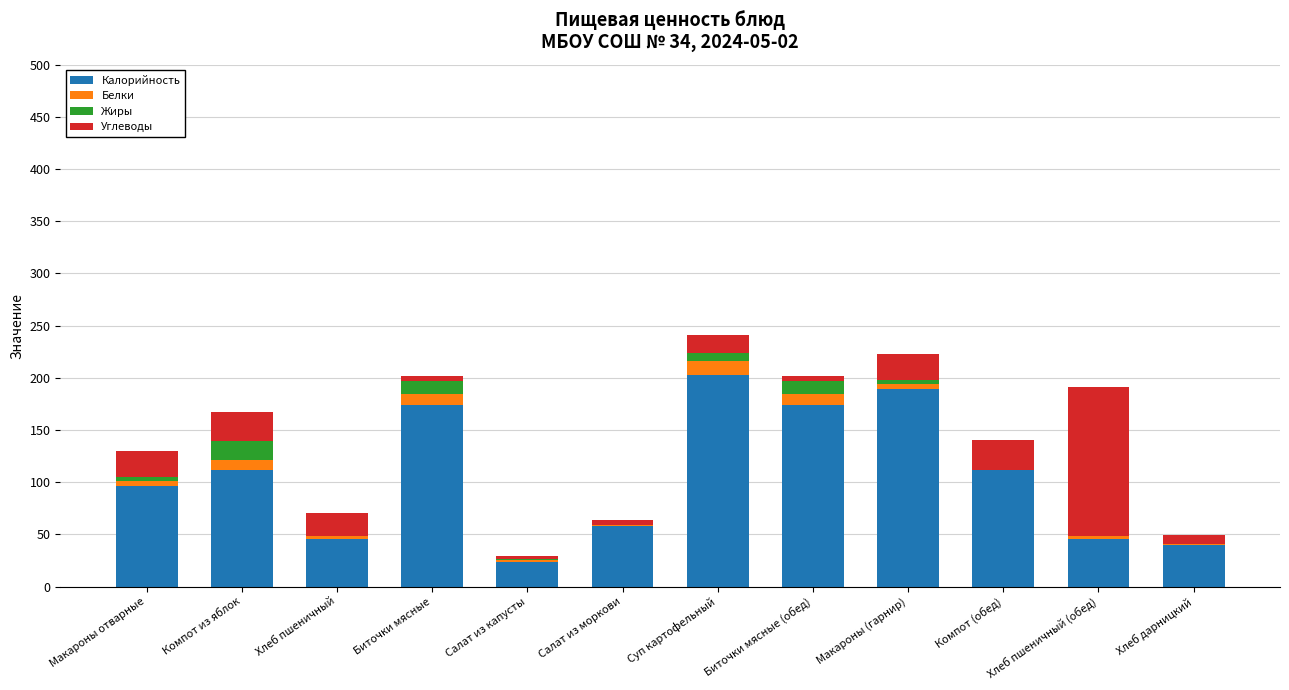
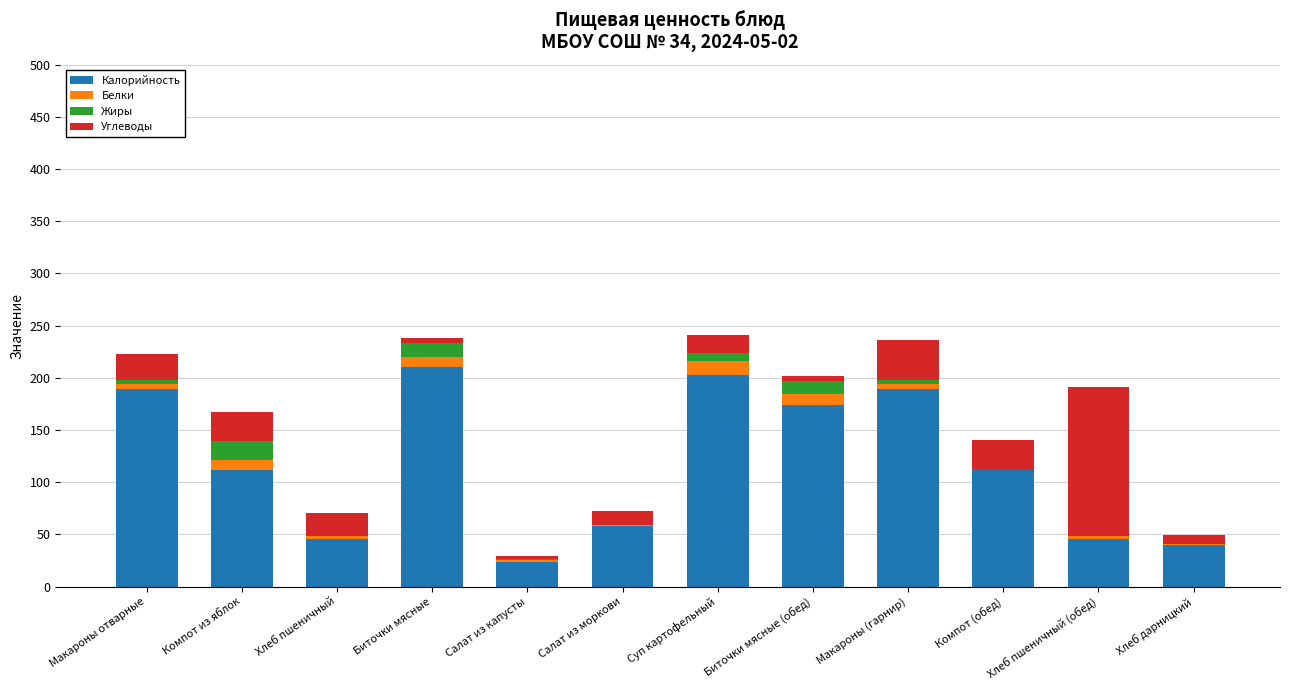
Калорийность, Макароны отварные: 96 -> 189
Калорийность, Биточки мясные: 174 -> 210
Углеводы, Салат из моркови: 5 -> 13
Углеводы, Макароны (гарнир): 25 -> 38
